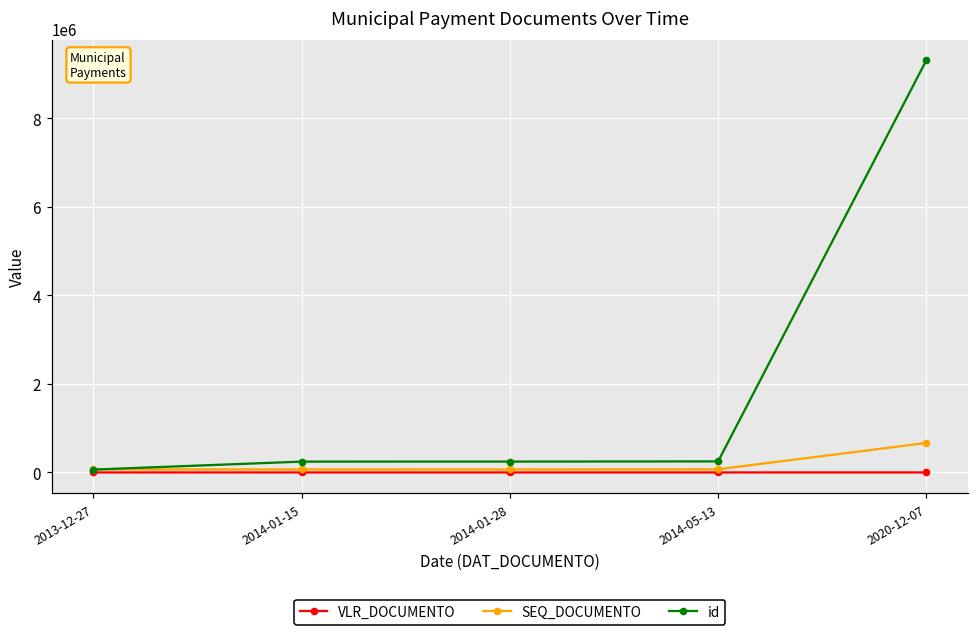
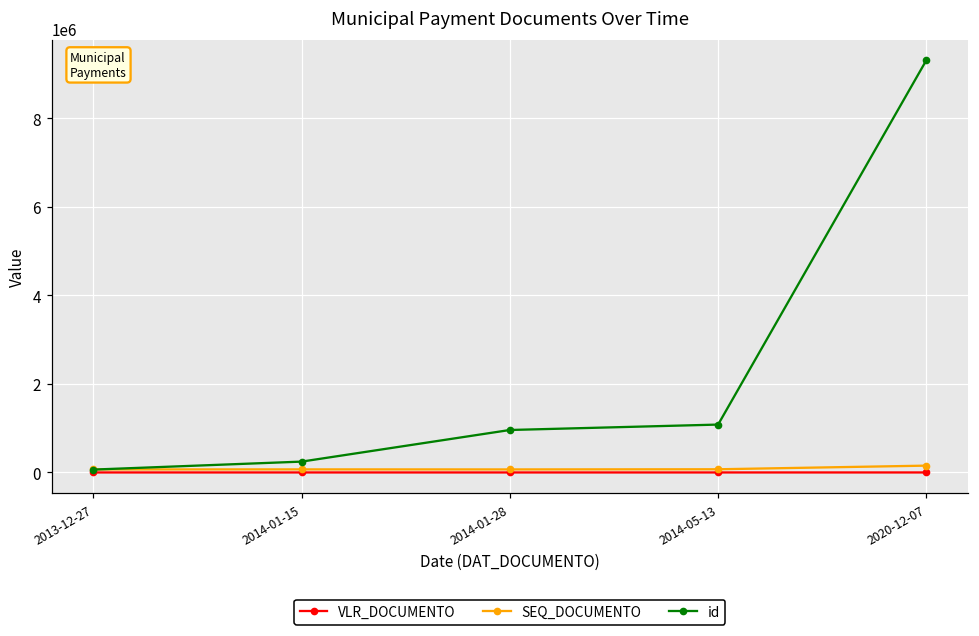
id, 2014-01-28: 200000 -> 1000000
id, 2014-05-13: 300000 -> 1100000
SEQ_DOCUMENTO, 2020-12-07: 700000 -> 200000
